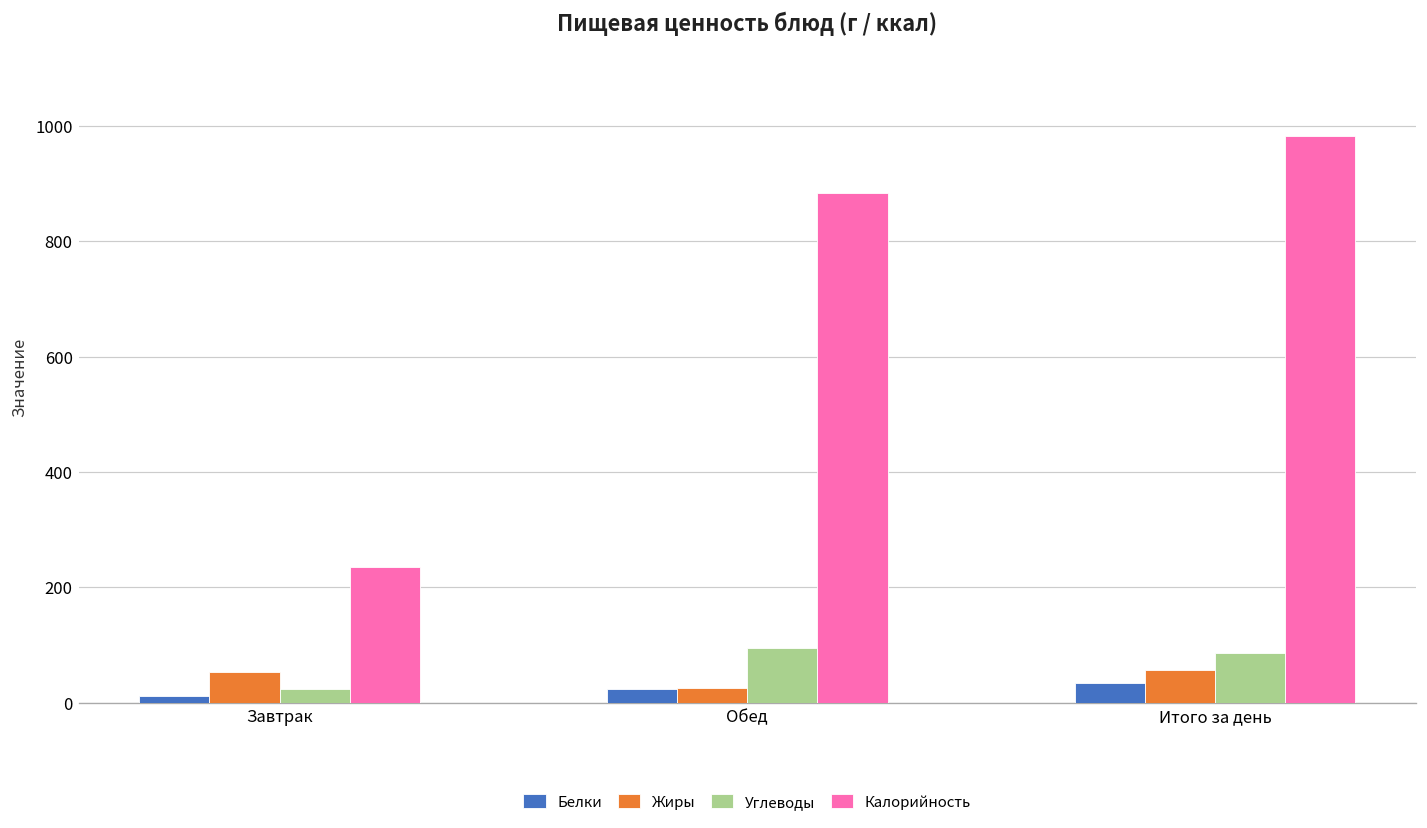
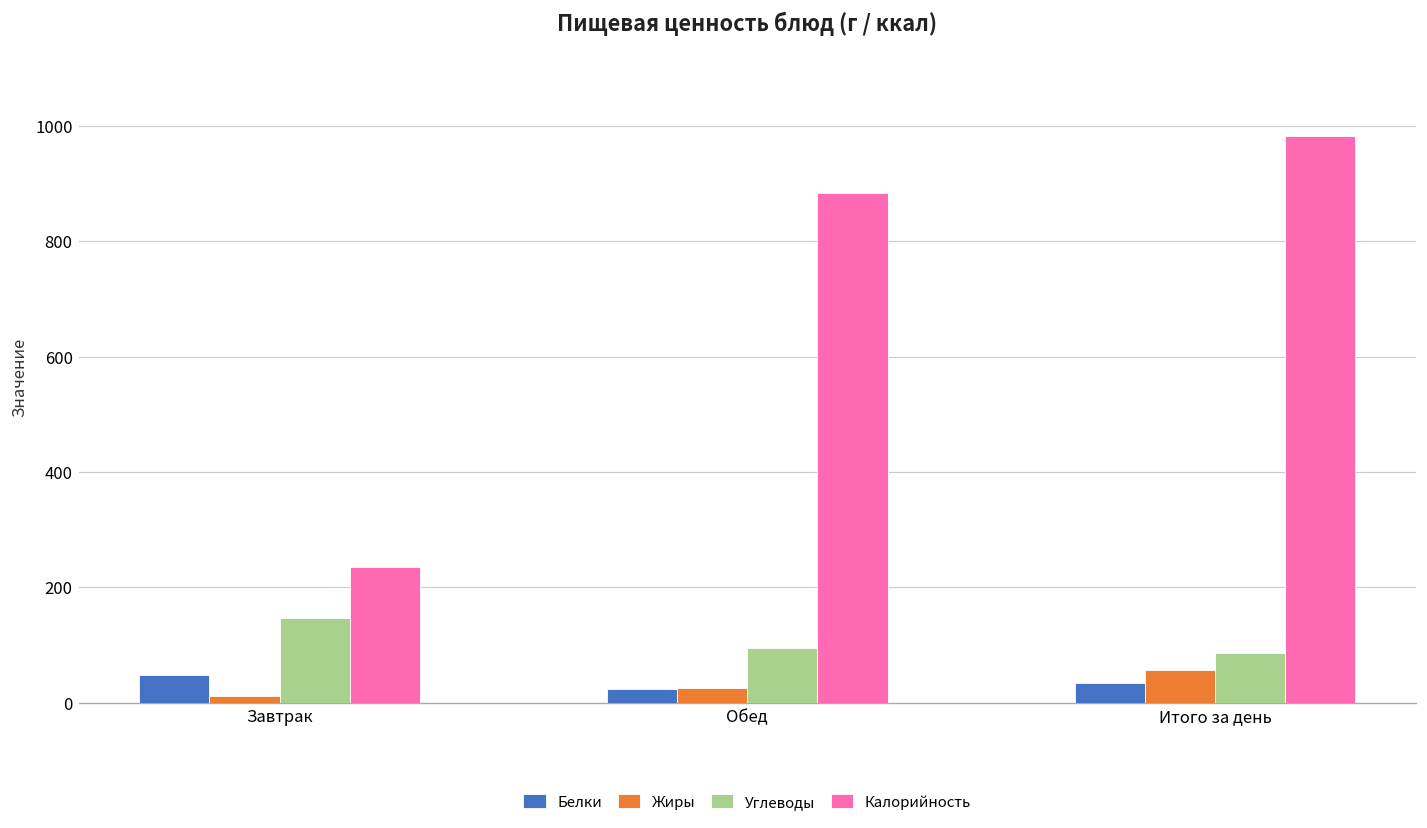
Белки, Завтрак: 10 -> 50
Жиры, Завтрак: 50 -> 10
Углеводы, Завтрак: 20 -> 150
